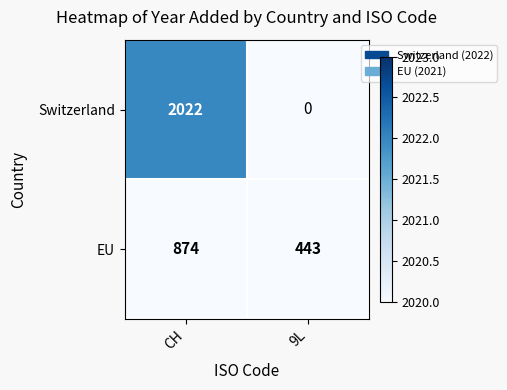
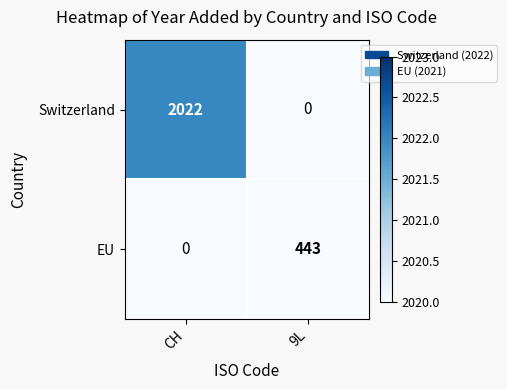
EU, CH: 874 -> 0
